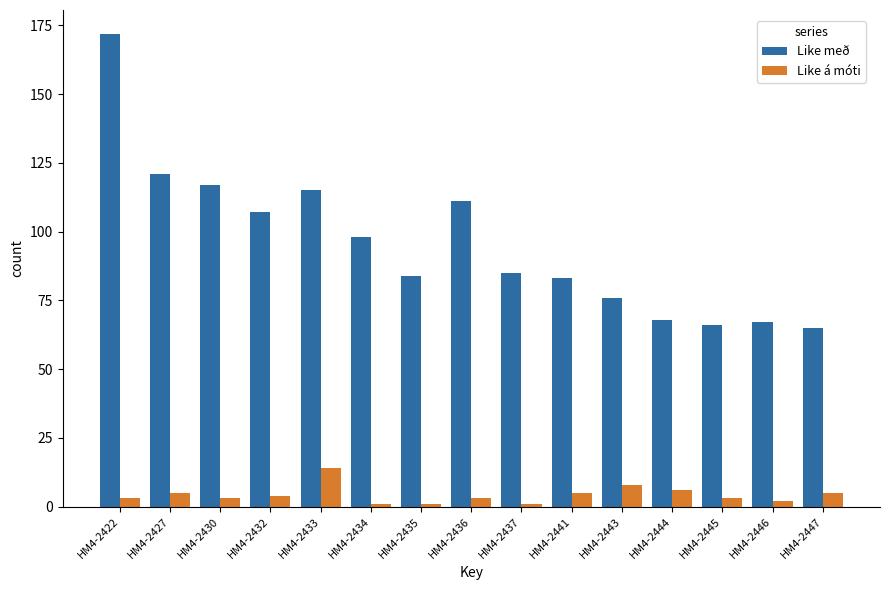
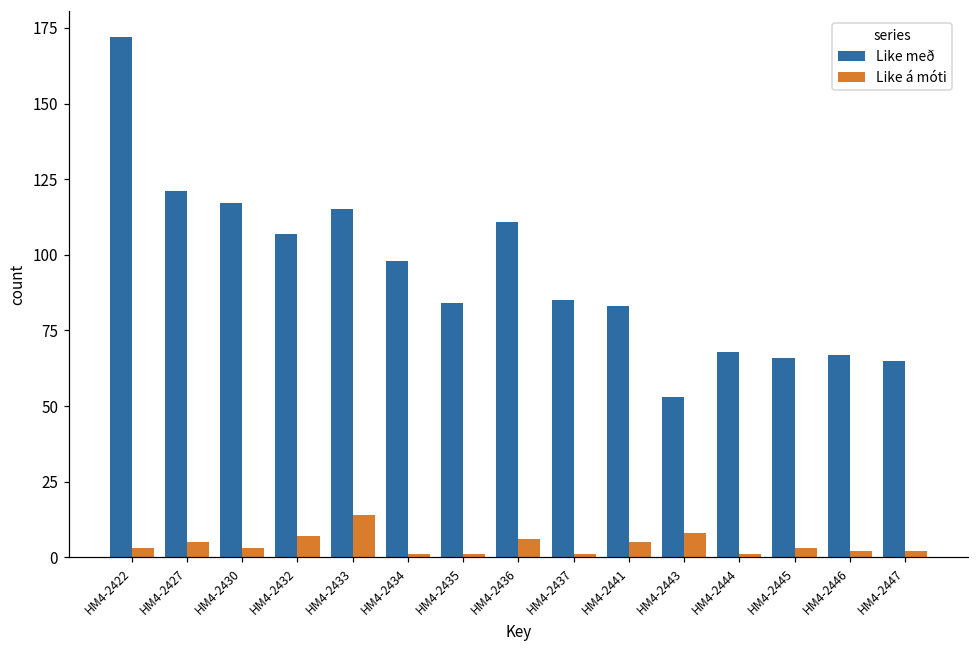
Like á móti, HM4-2432: 4 -> 7
Like á móti, HM4-2436: 3 -> 6
Like með, HM4-2443: 76 -> 53
Like á móti, HM4-2444: 6 -> 1
Like á móti, HM4-2447: 5 -> 2
